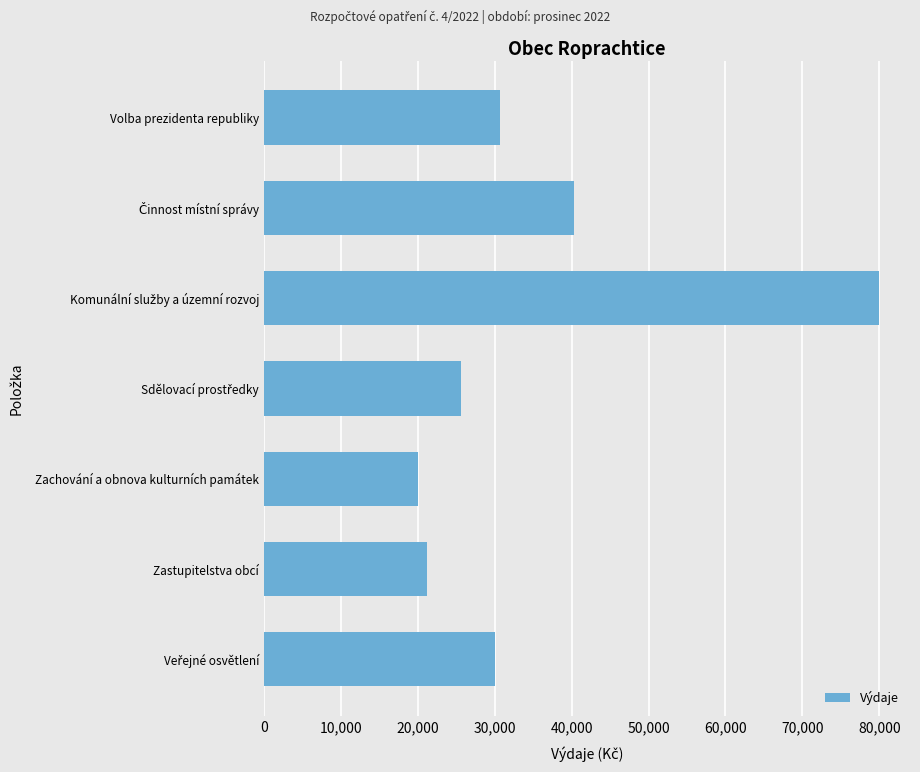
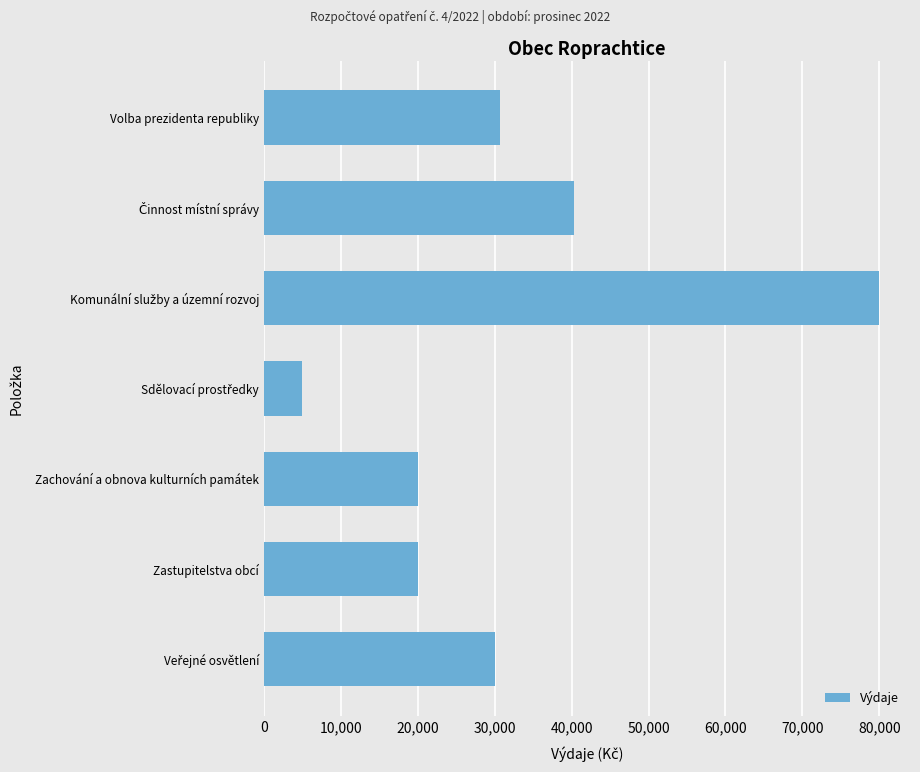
Sdělovací prostředky: 26,000 -> 5,000
Zastupitelstva obcí: 21,000 -> 20,000
